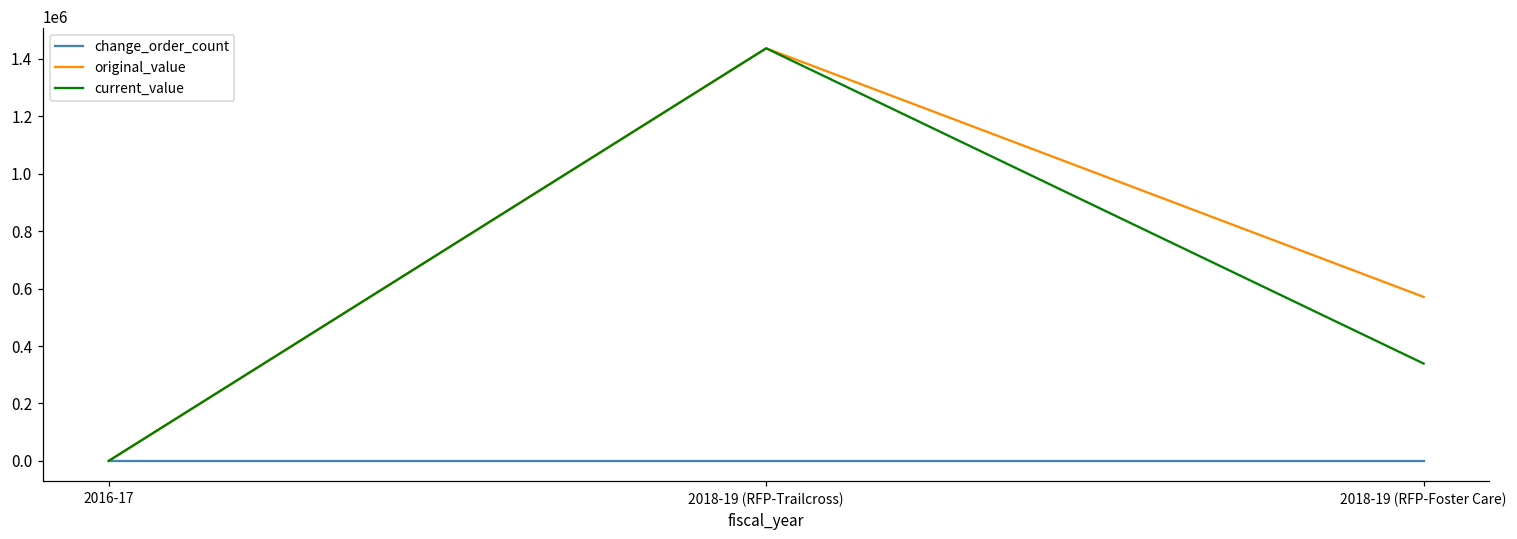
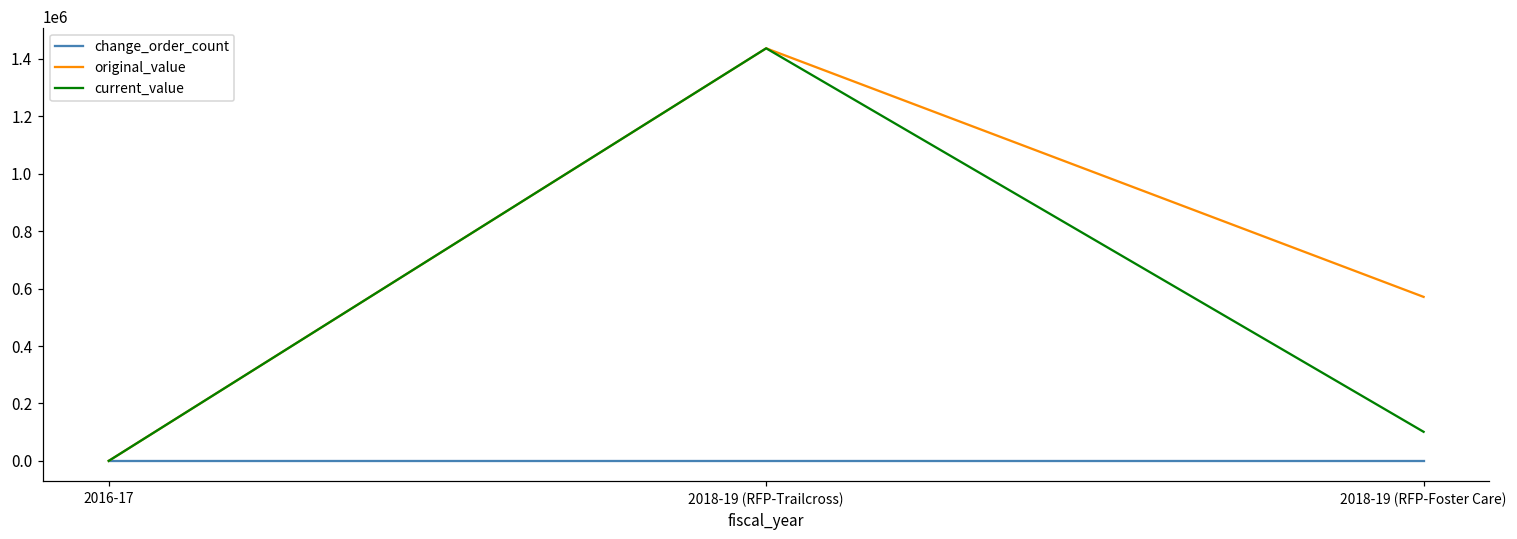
current_value, 2018-19 (RFP-Foster Care): 340000 -> 100000
